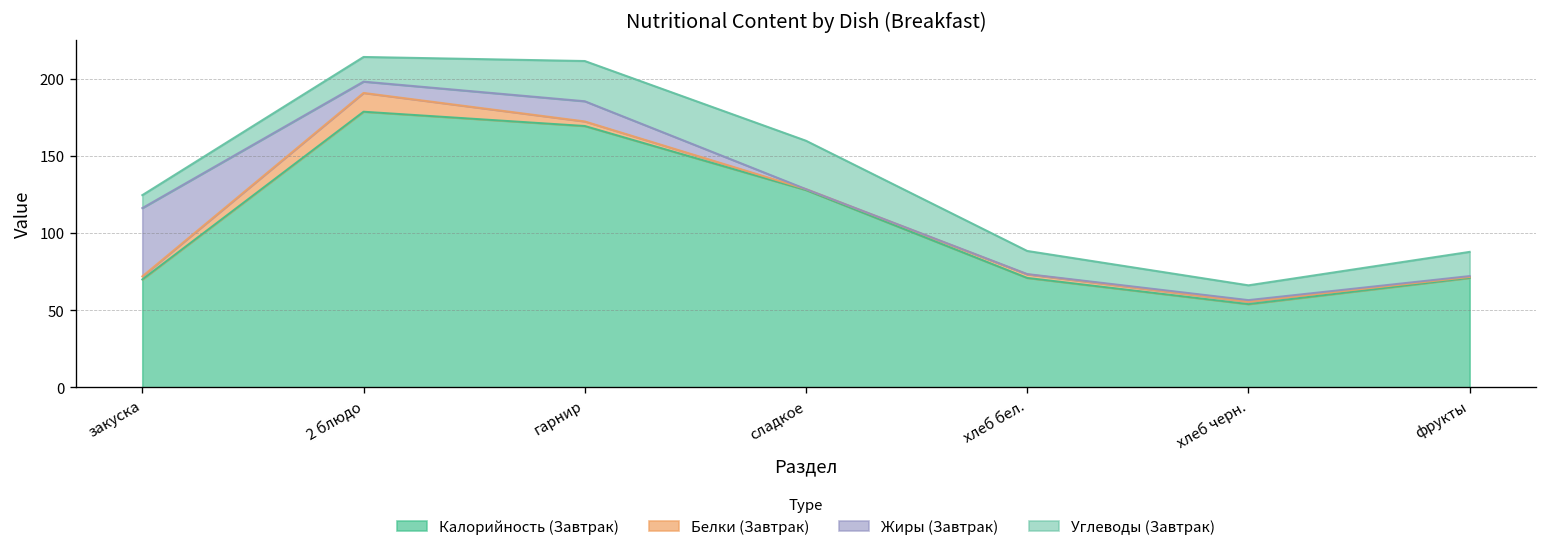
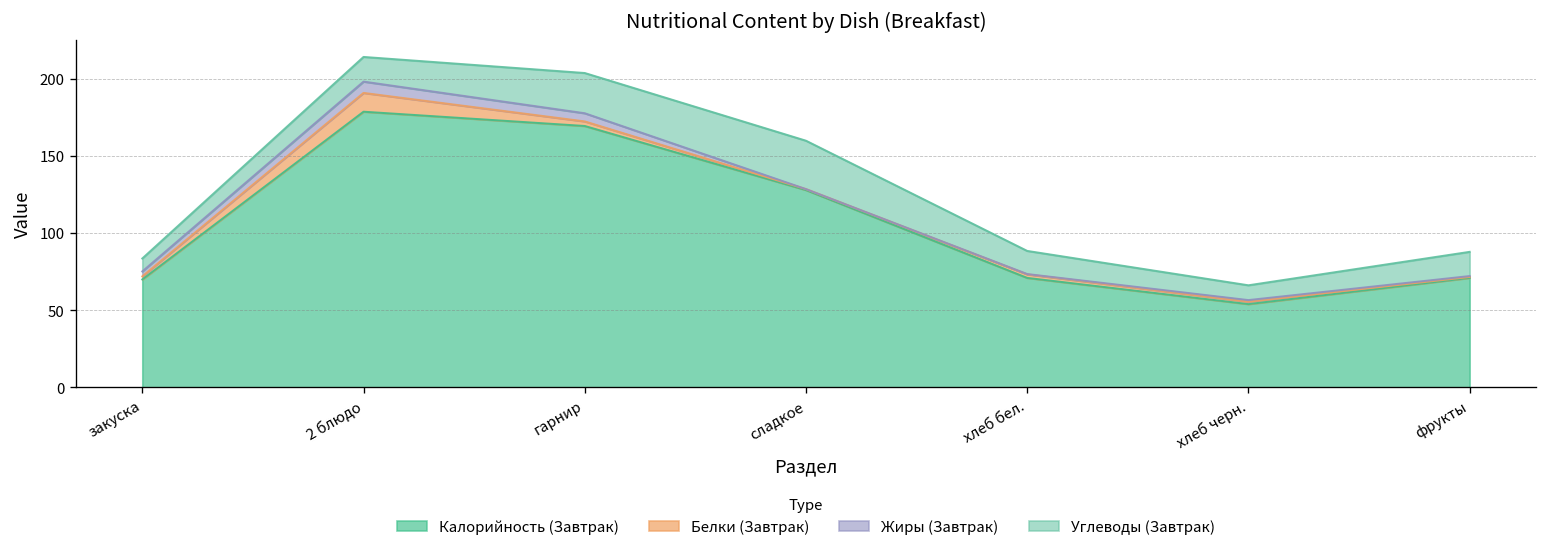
Жиры (Завтрак), закуска: 44 -> 3
Жиры (Завтрак), гарнир: 13 -> 5
